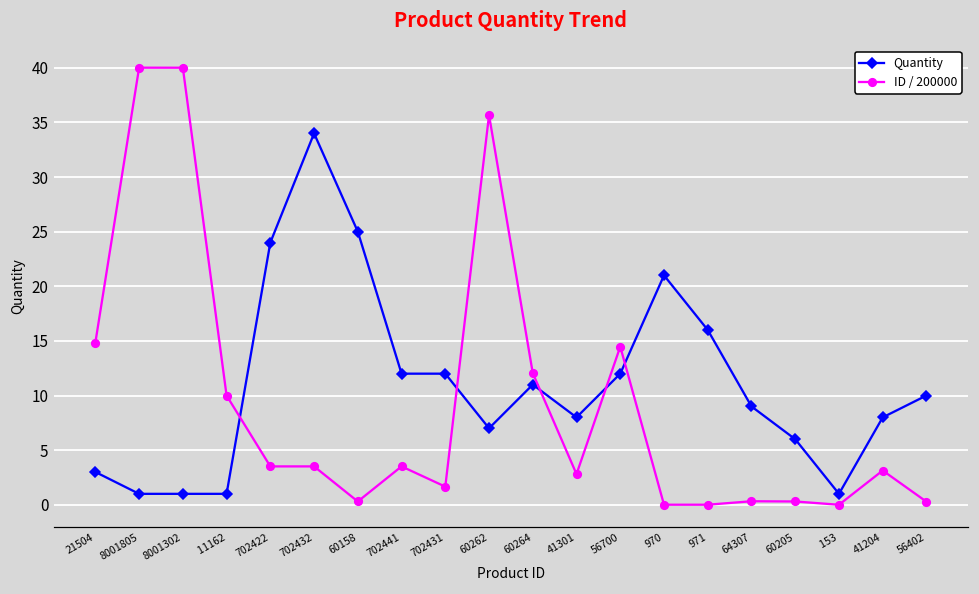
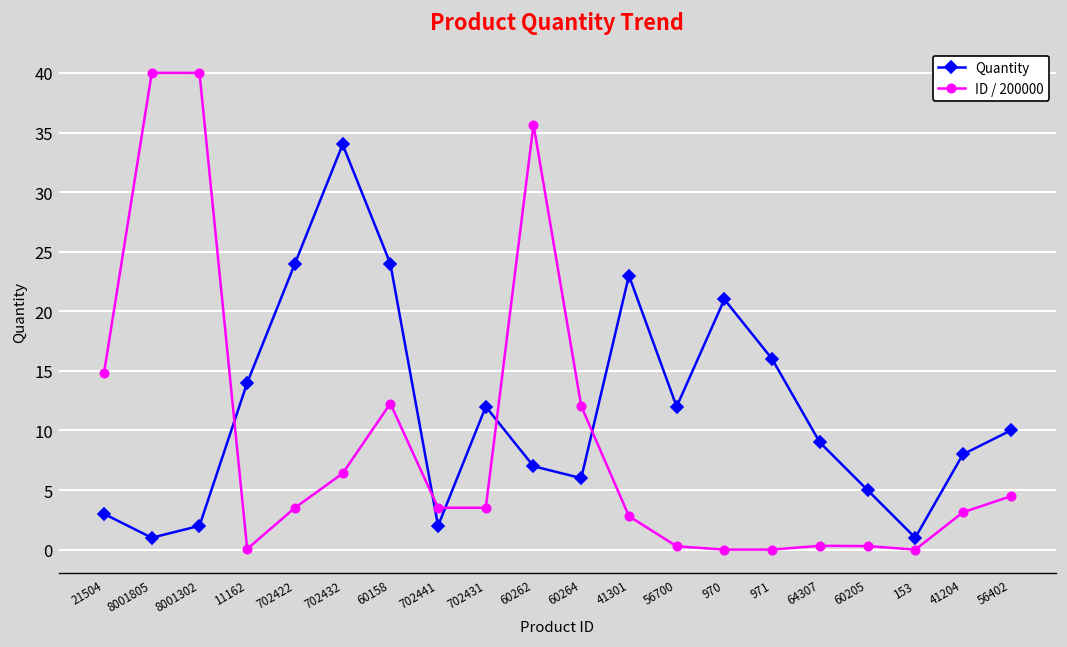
Quantity, 8001302: 1 -> 2
Quantity, 11162: 1 -> 14
ID / 200000, 11162: 10 -> 0
ID / 200000, 702432: 4 -> 6
Quantity, 60158: 25 -> 24
ID / 200000, 60158: 0 -> 12
Quantity, 702441: 12 -> 2
ID / 200000, 702431: 2 -> 4
Quantity, 60264: 11 -> 6
Quantity, 41301: 8 -> 23
ID / 200000, 56700: 14 -> 0
Quantity, 60205: 6 -> 5
ID / 200000, 56402: 0 -> 4
